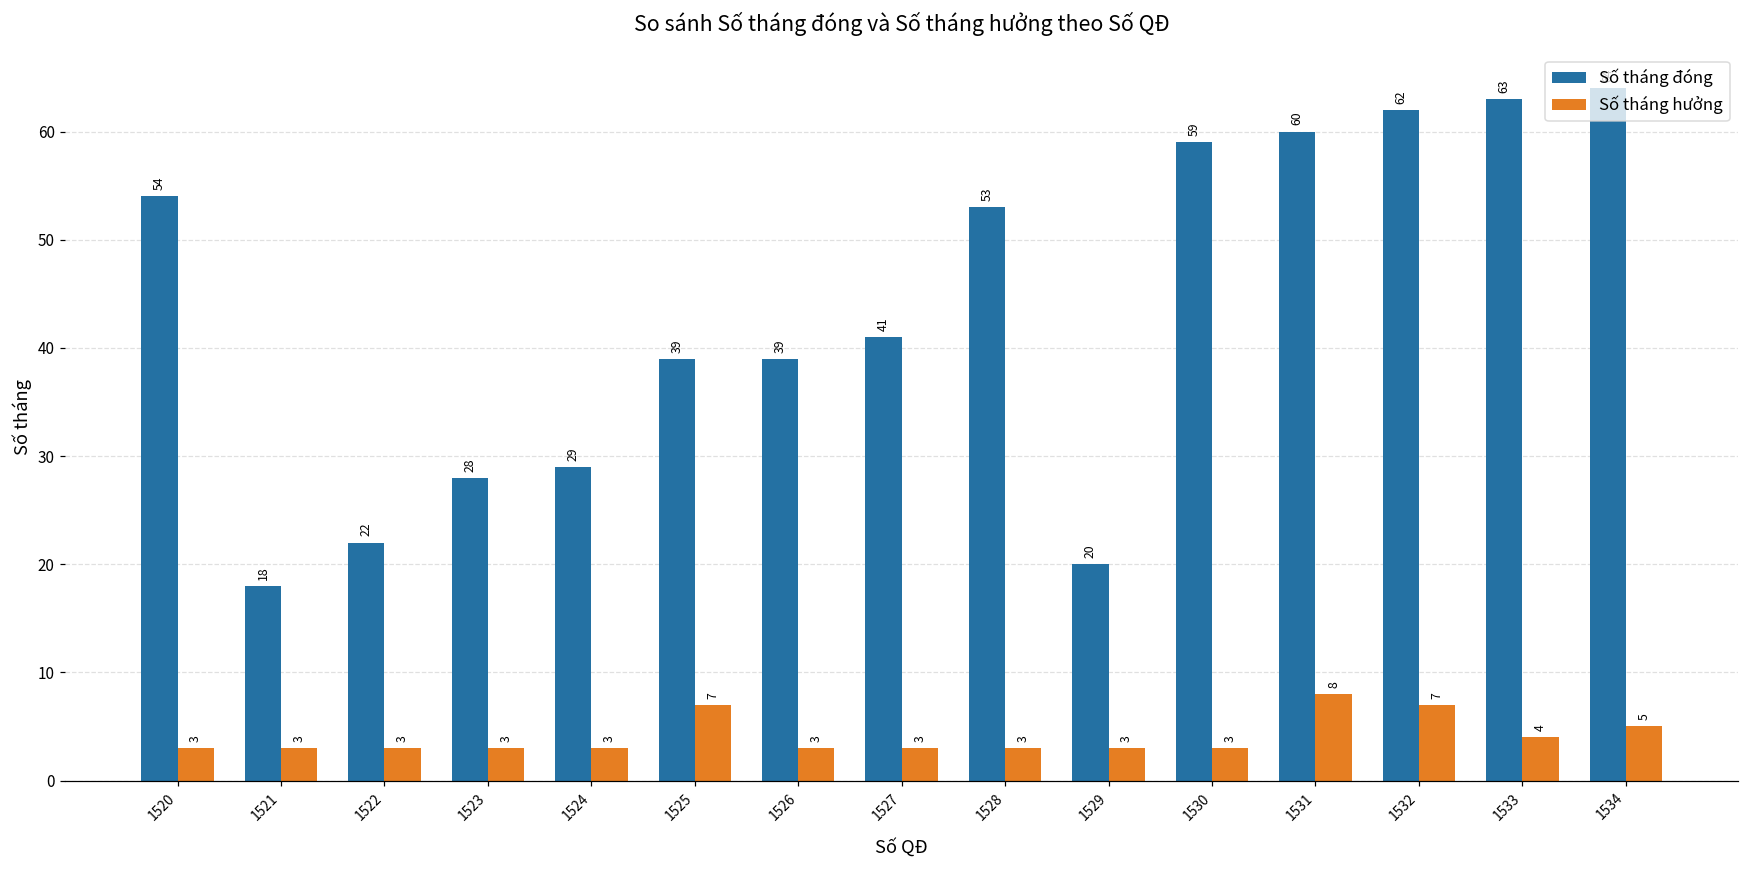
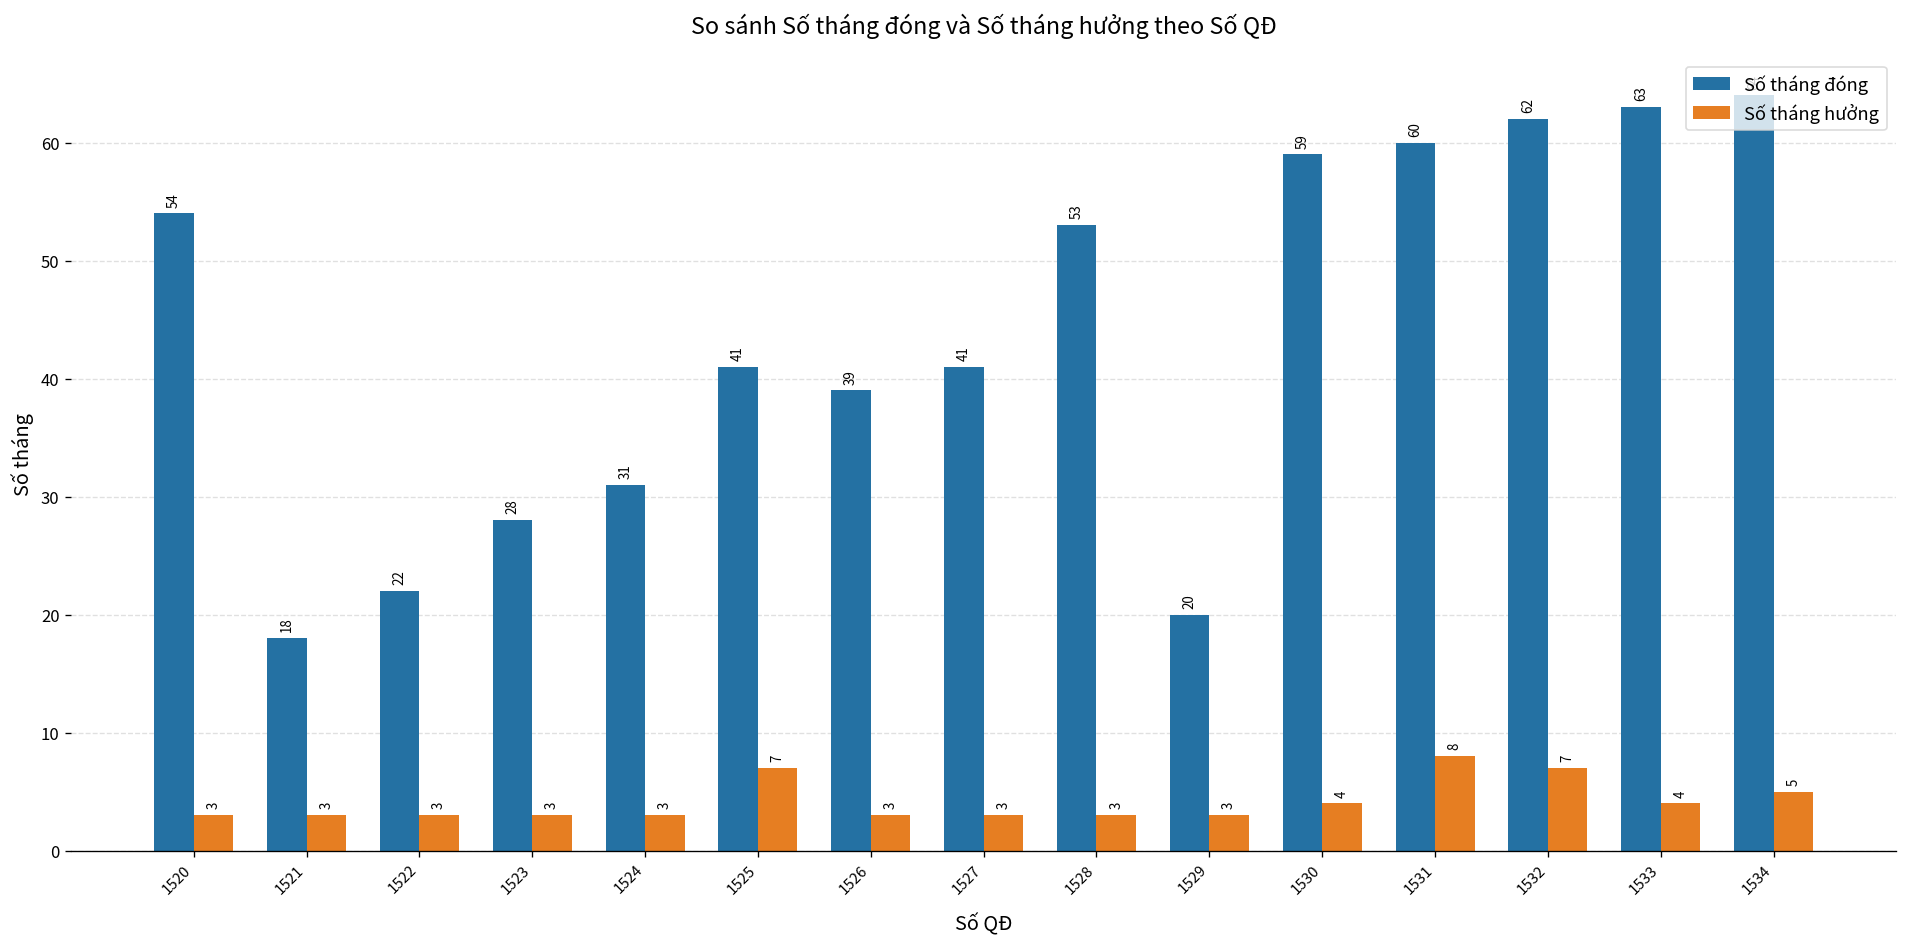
Số tháng đóng, 1524: 29 -> 31
Số tháng đóng, 1525: 39 -> 41
Số tháng hưởng, 1530: 3 -> 4
